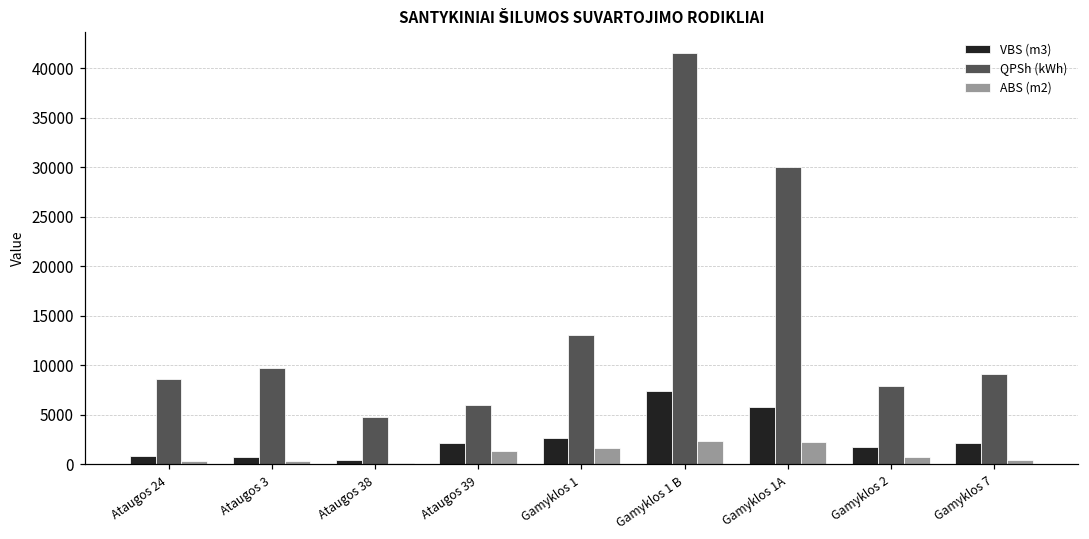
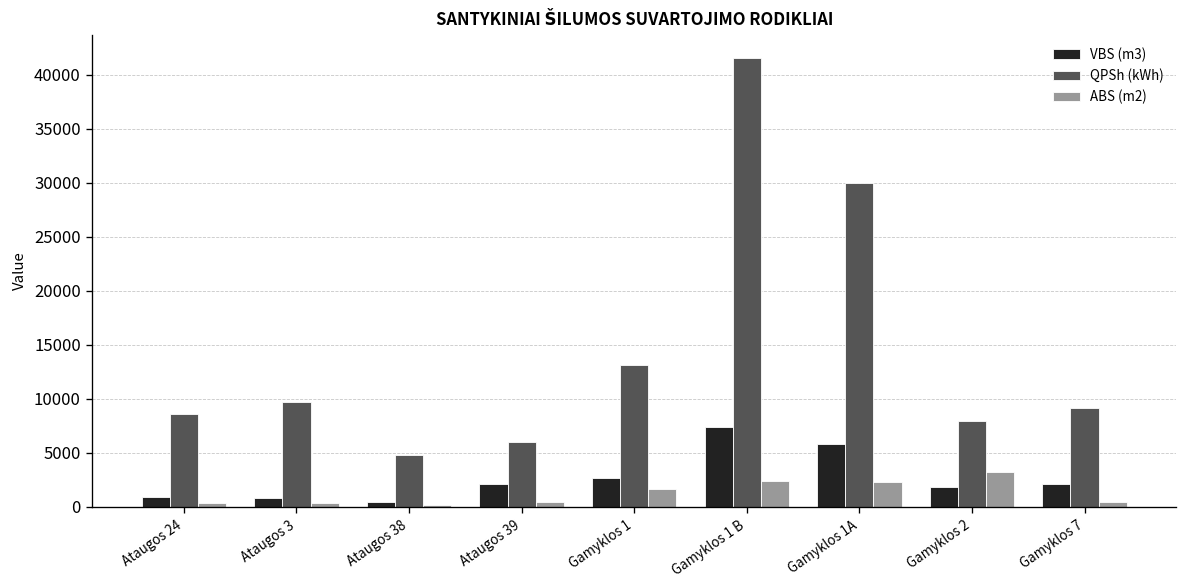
ABS (m2), Ataugos 39: 1000 -> 0
ABS (m2), Gamyklos 2: 1000 -> 3000
